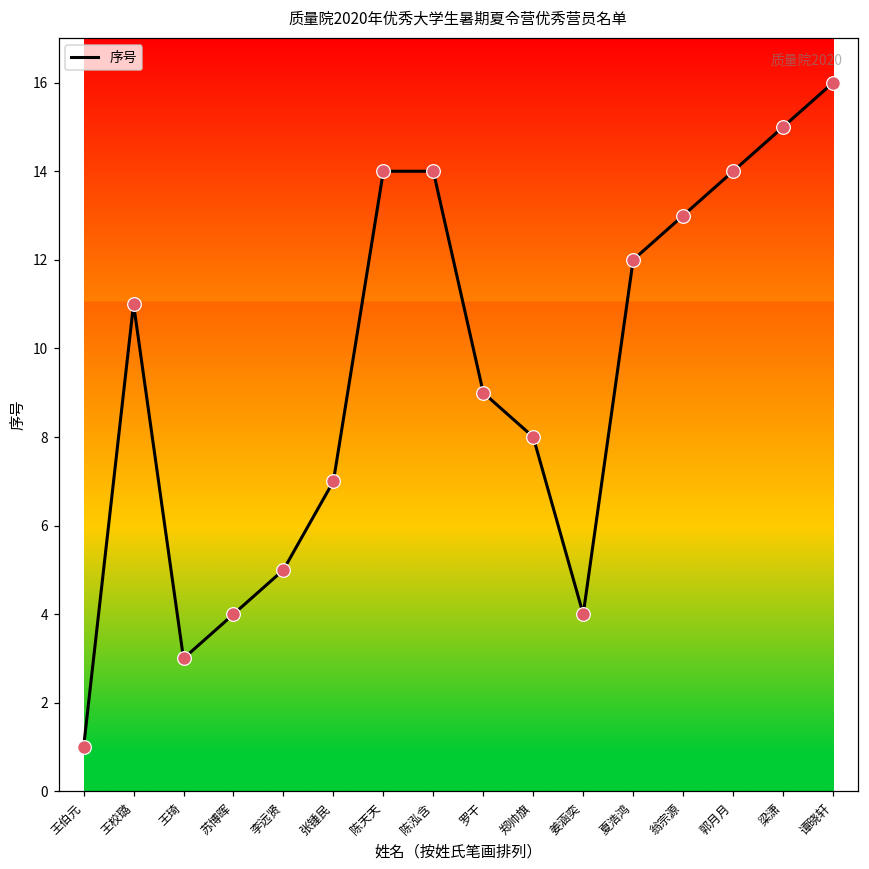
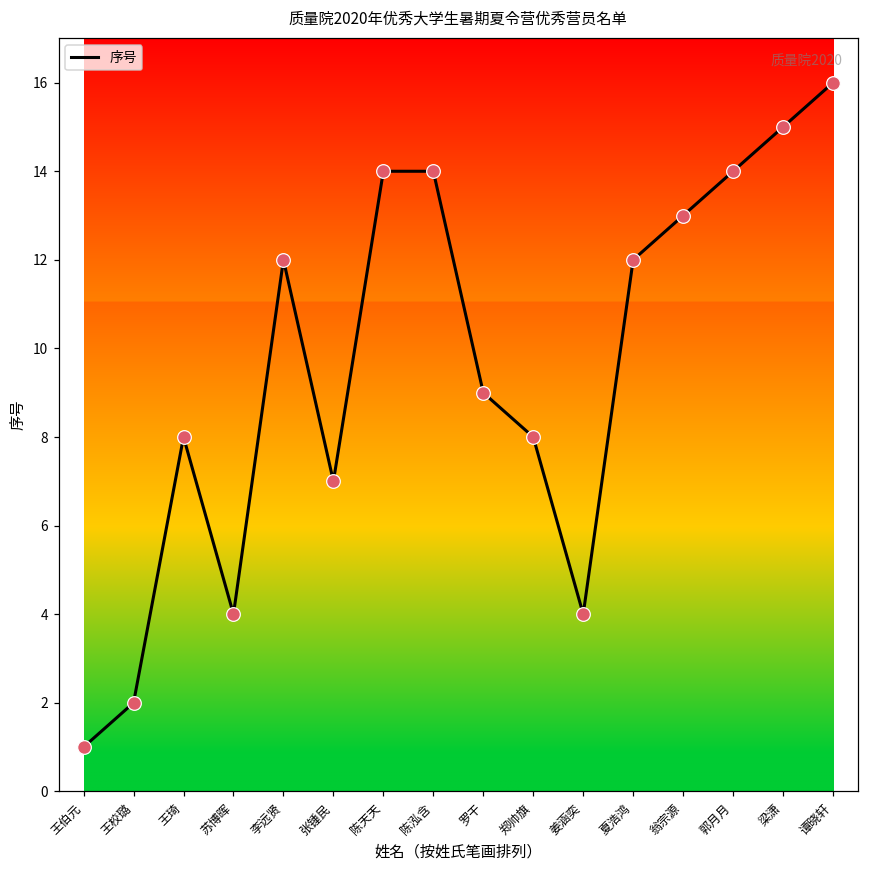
王校璐: 11 -> 2
王琦: 3 -> 8
李远贤: 5 -> 12
